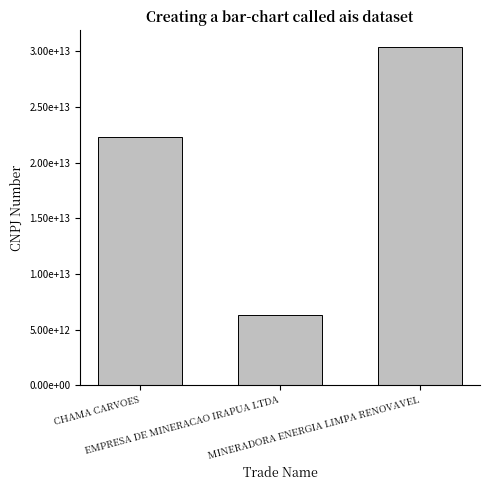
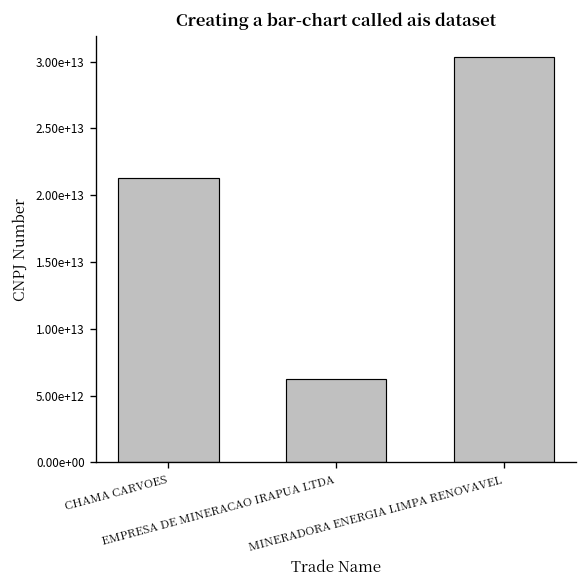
CHAMA CARVOES: 22300000000000 -> 21200000000000
